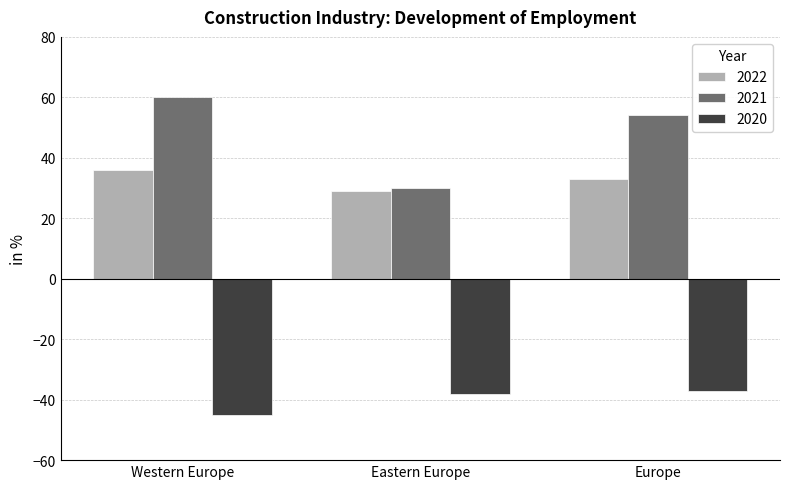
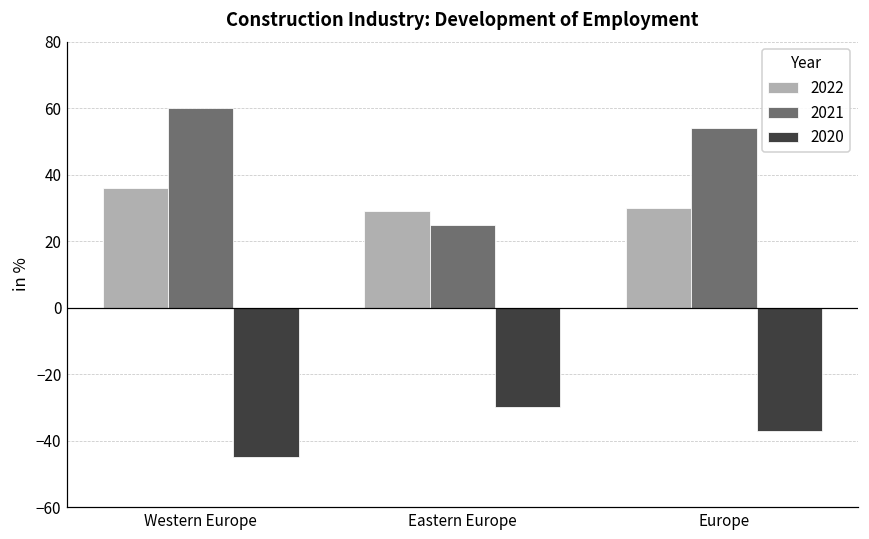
2021, Eastern Europe: 30 -> 25
2020, Eastern Europe: -38 -> -30
2022, Europe: 33 -> 30
